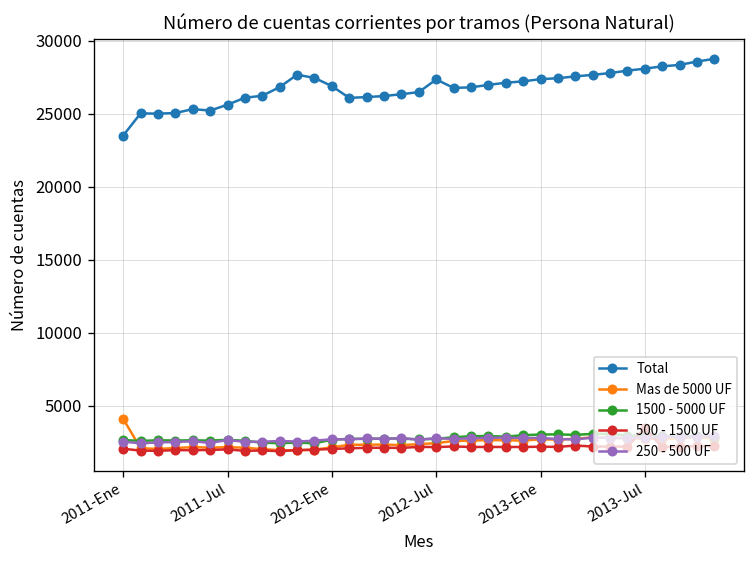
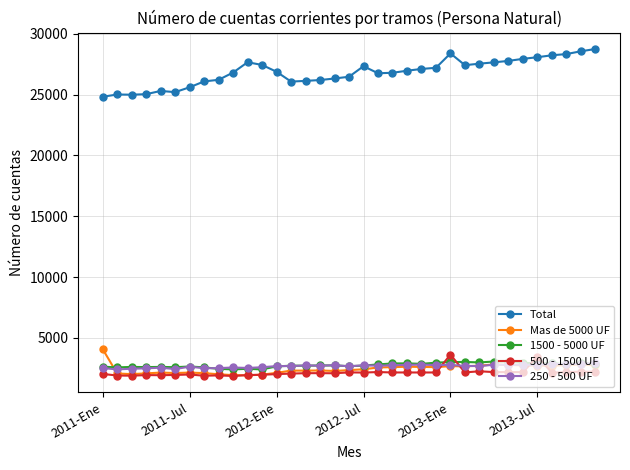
Total, 2011-Ene: 23500 -> 24800
Total, 2013-Ene: 27400 -> 28400
500 - 1500 UF, 2013-Ene: 2200 -> 3600
